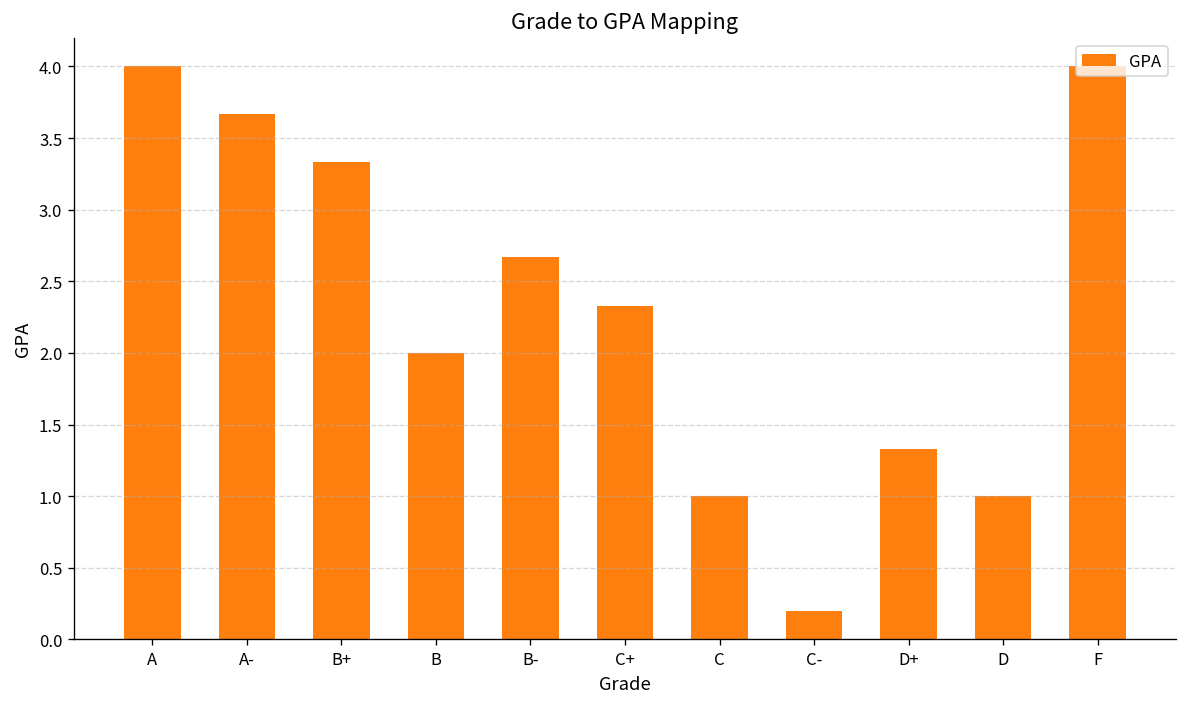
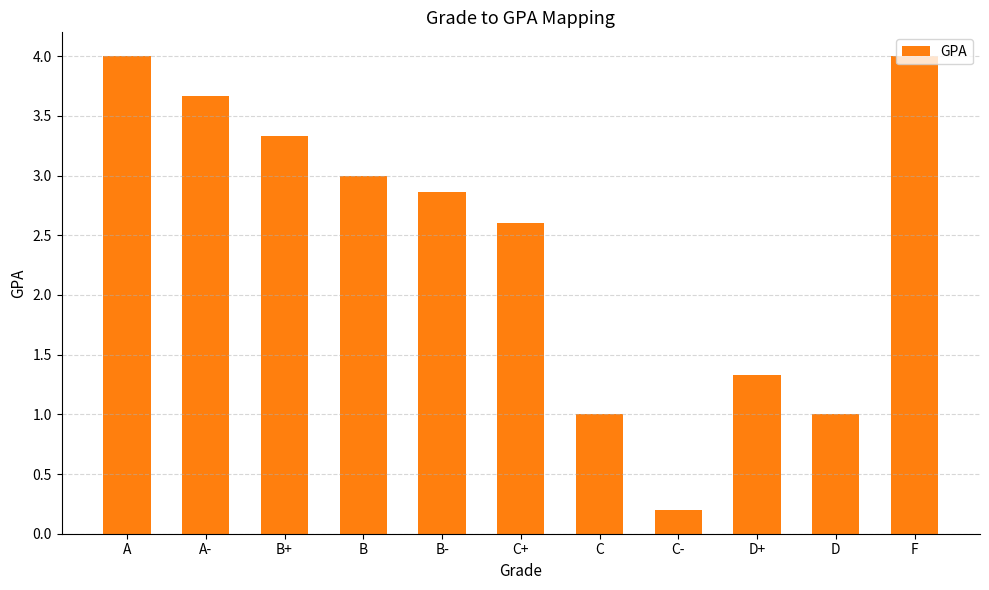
B: 2 -> 3
B-: 2.67 -> 2.86
C+: 2.33 -> 2.60
